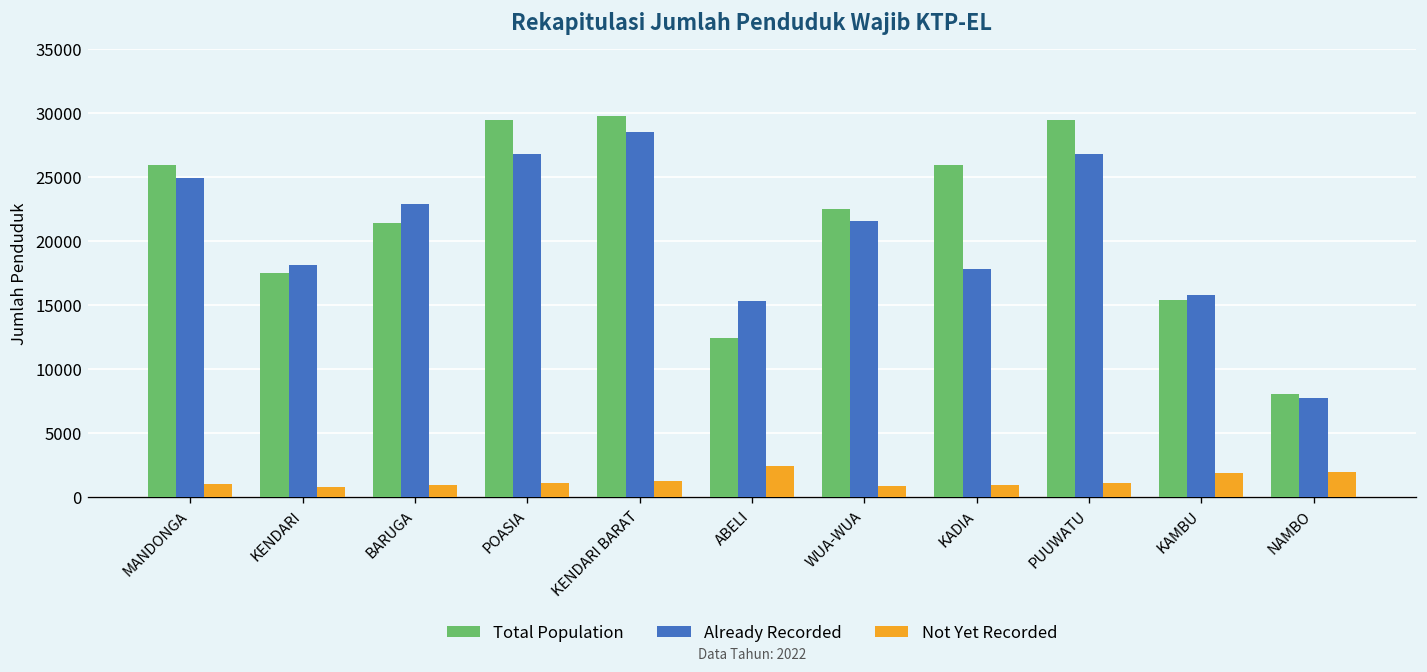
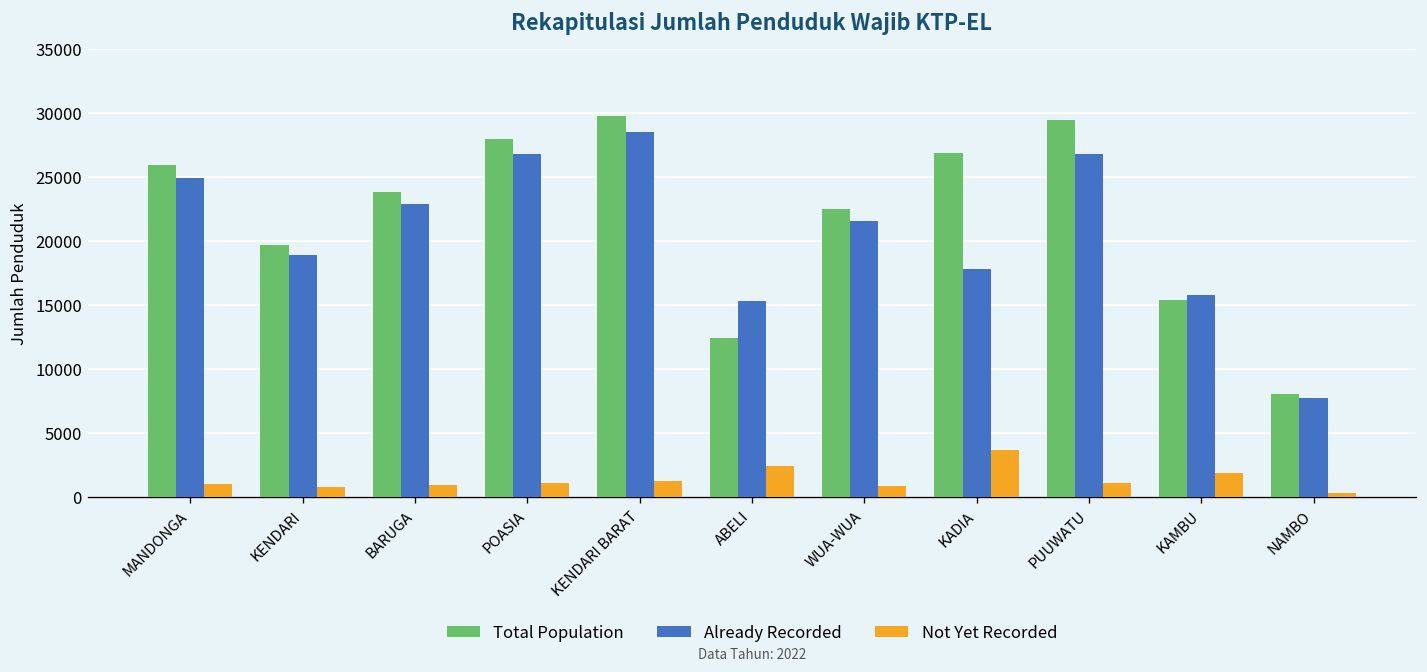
Total Population, KENDARI: 17600 -> 19700
Already Recorded, KENDARI: 18100 -> 18900
Total Population, BARUGA: 21400 -> 23900
Total Population, POASIA: 29500 -> 28000
Total Population, KADIA: 25900 -> 26900
Not Yet Recorded, KADIA: 900 -> 3700
Not Yet Recorded, NAMBO: 1900 -> 300
